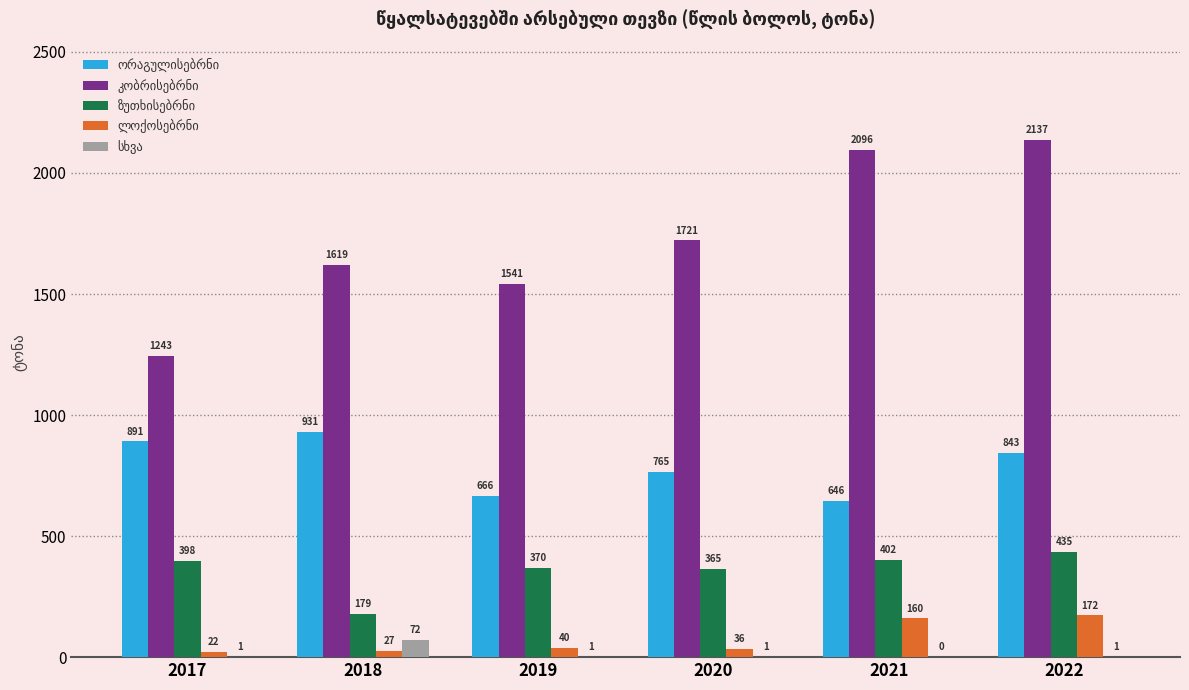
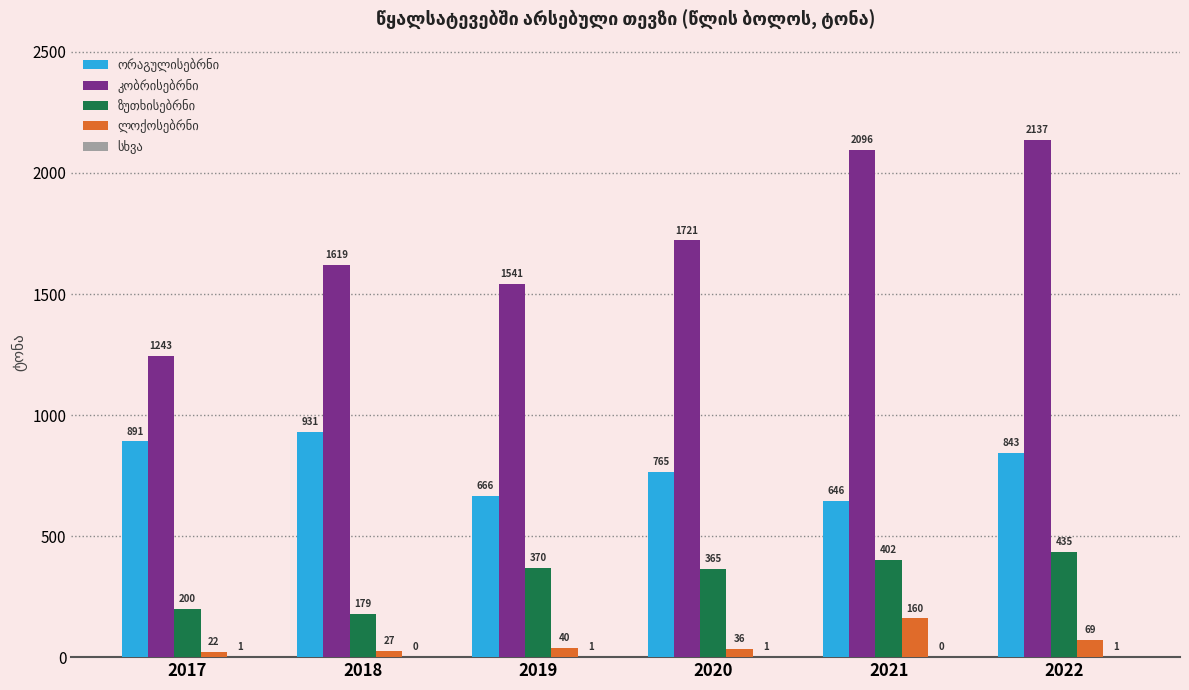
ზუთხისებრნი, 2017: 398 -> 200
სხვა, 2018: 72 -> 0
ლოქოსებრნი, 2022: 172 -> 69
